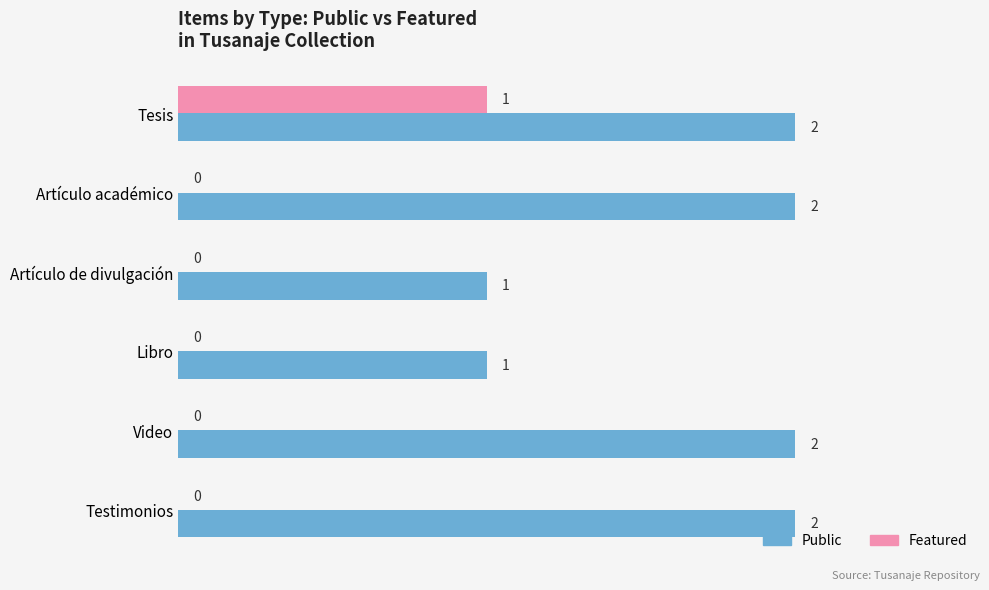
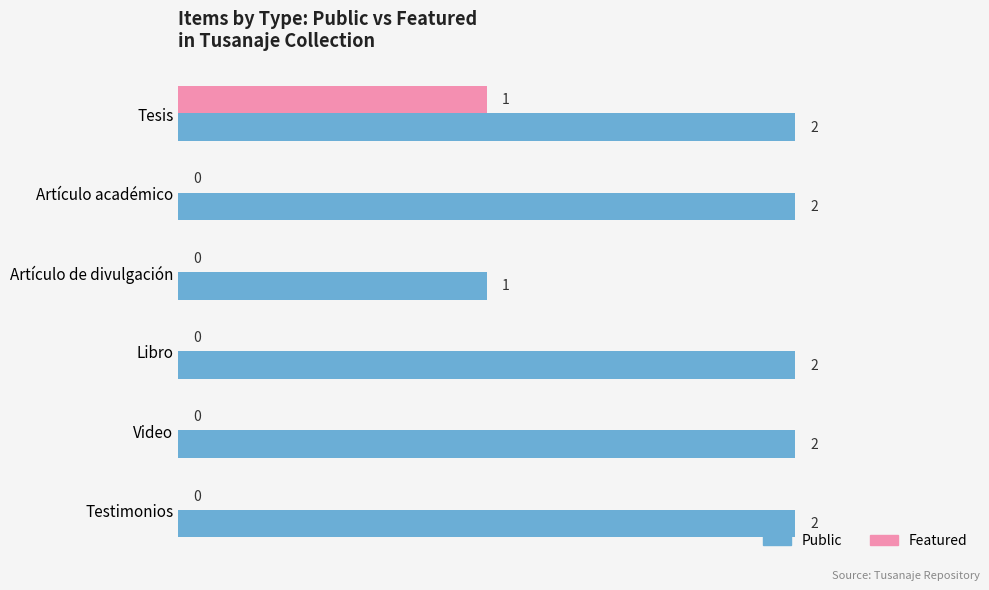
Public, Libro: 1 -> 2
